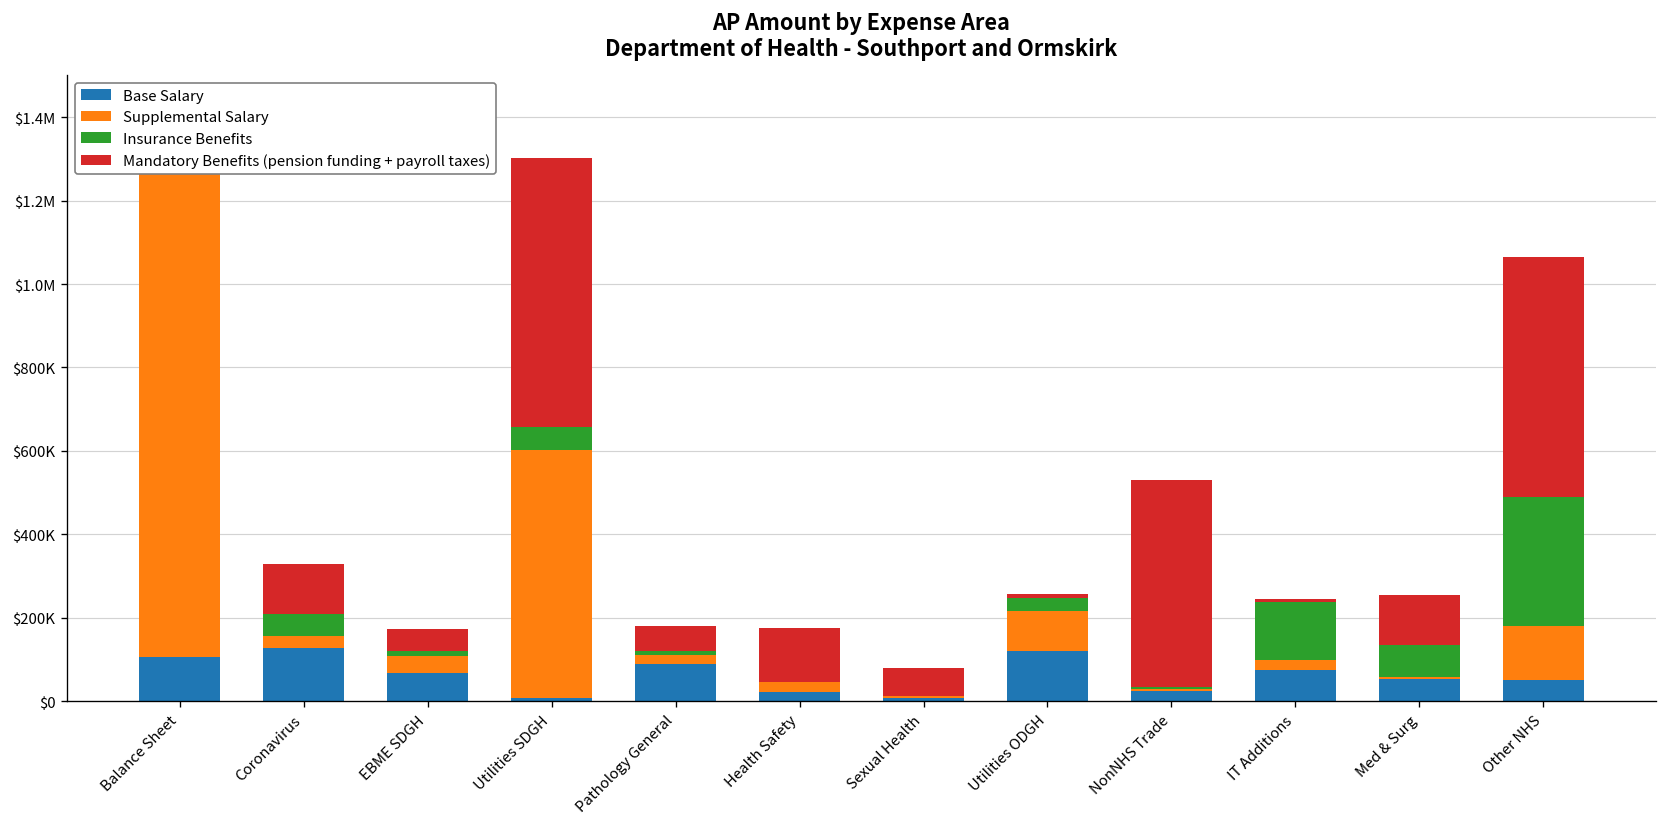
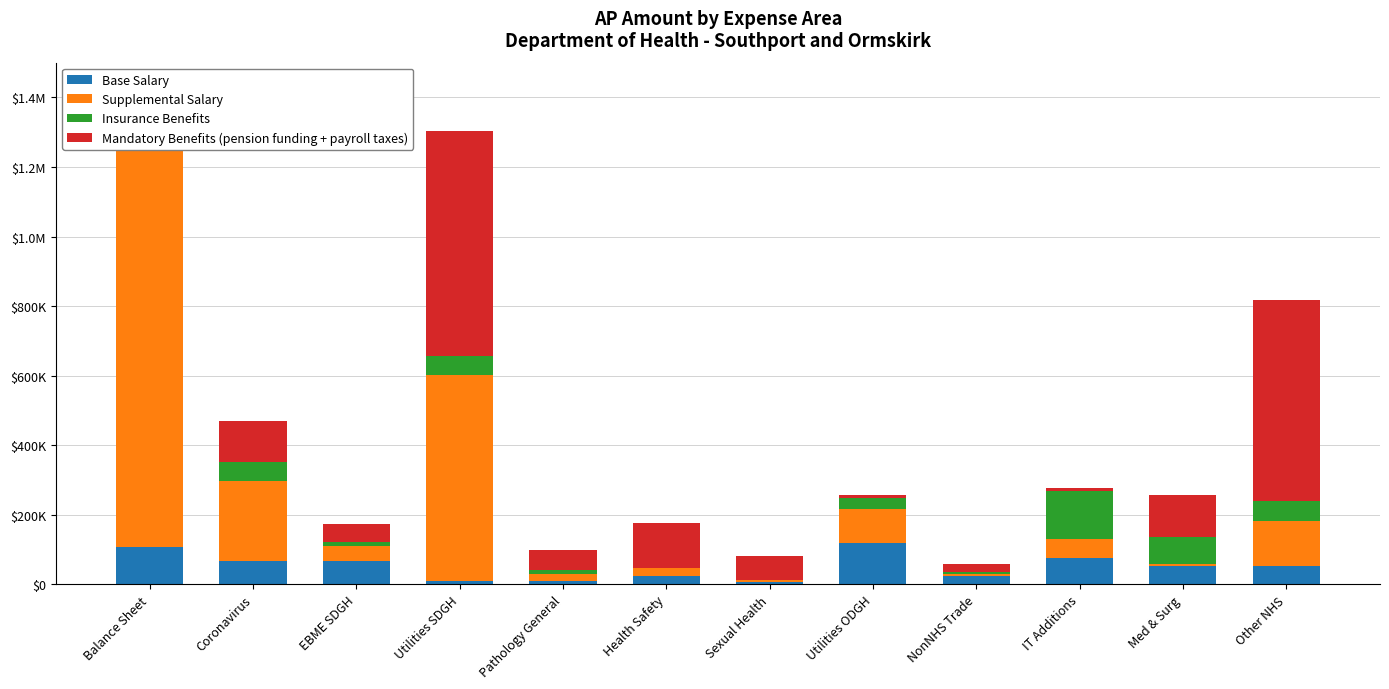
Base Salary, Coronavirus: $130000 -> $70000
Supplemental Salary, Coronavirus: $30000 -> $230000
Base Salary, Pathology General: $90000 -> $10000
Mandatory Benefits (pension funding + payroll taxes), NonNHS Trade: $490000 -> $20000
Supplemental Salary, IT Additions: $20000 -> $50000
Insurance Benefits, Other NHS: $310000 -> $60000
